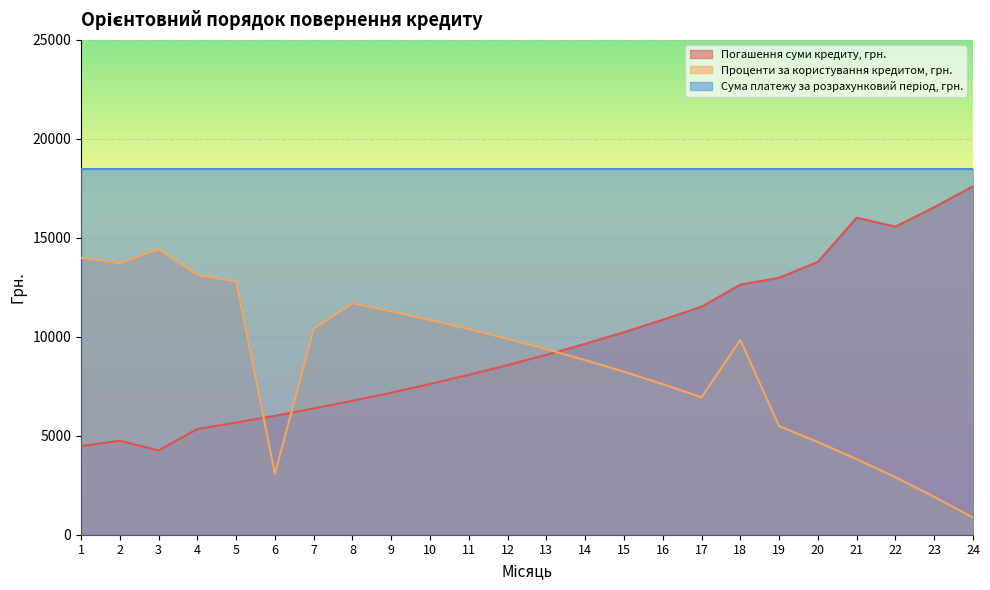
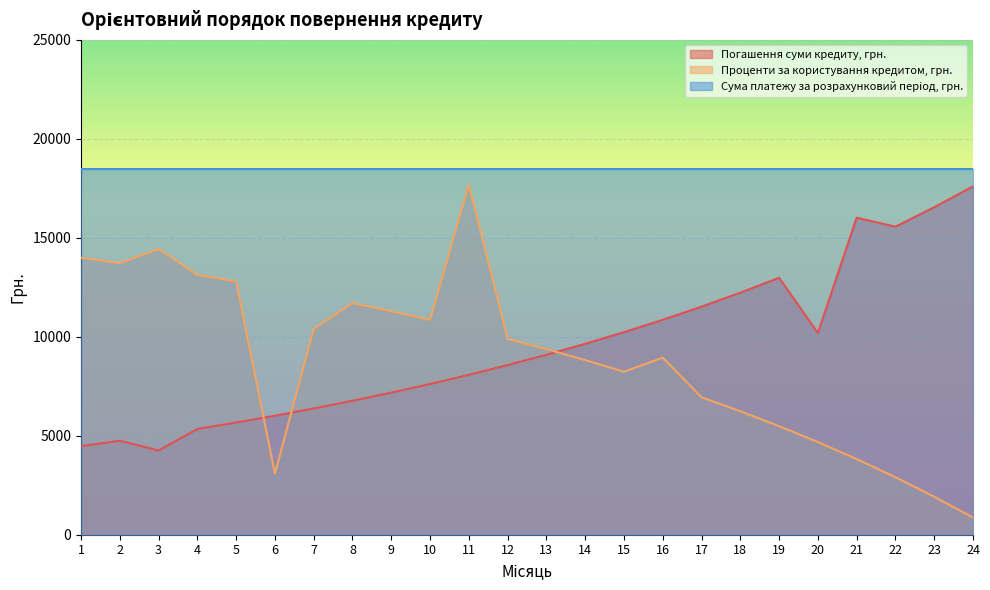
Проценти за користування кредитом, грн., 11: 10400 -> 17700
Проценти за користування кредитом, грн., 16: 7600 -> 8900
Погашення суми кредиту, грн., 18: 12600 -> 12200
Проценти за користування кредитом, грн., 18: 9800 -> 6200
Погашення суми кредиту, грн., 20: 13800 -> 10200
